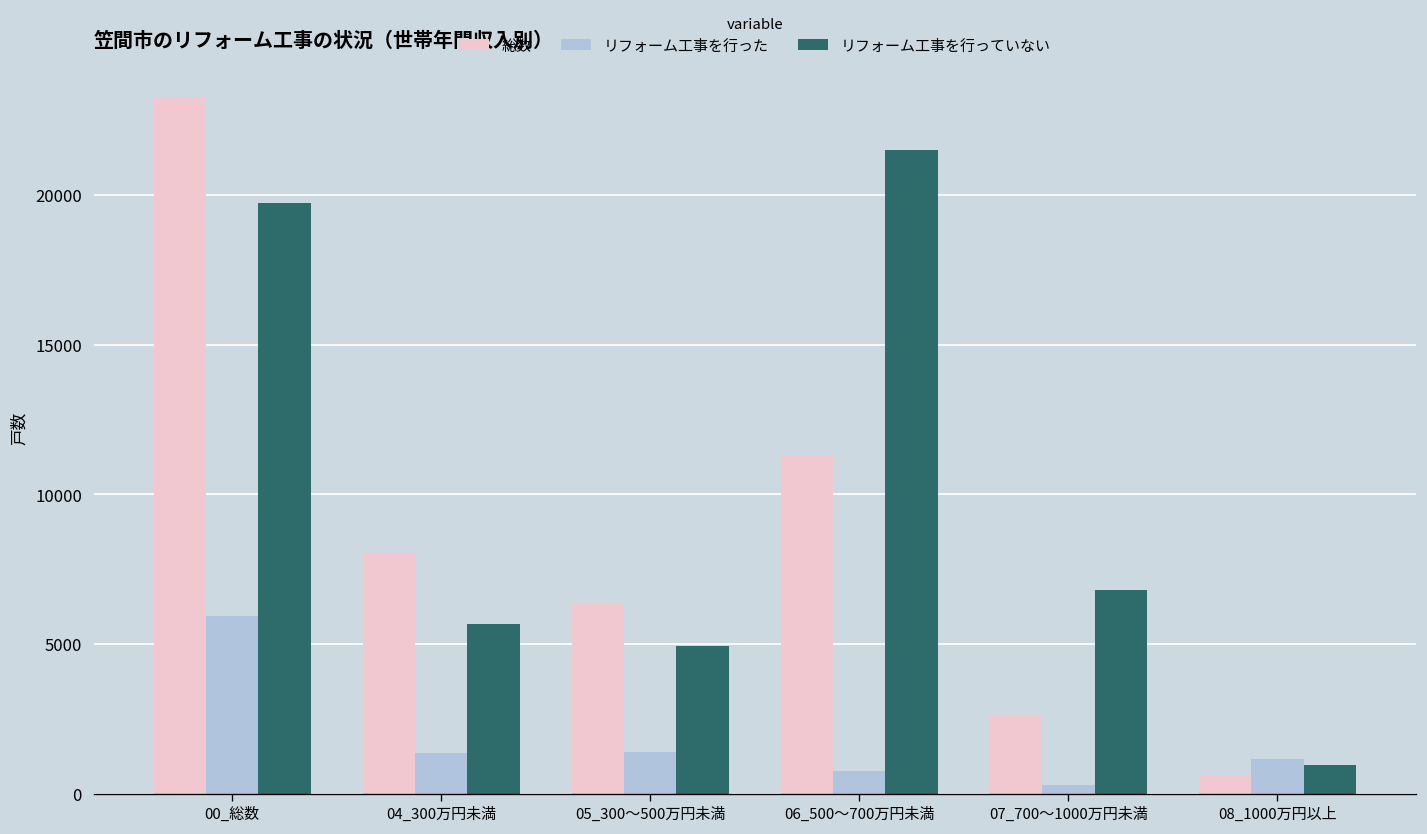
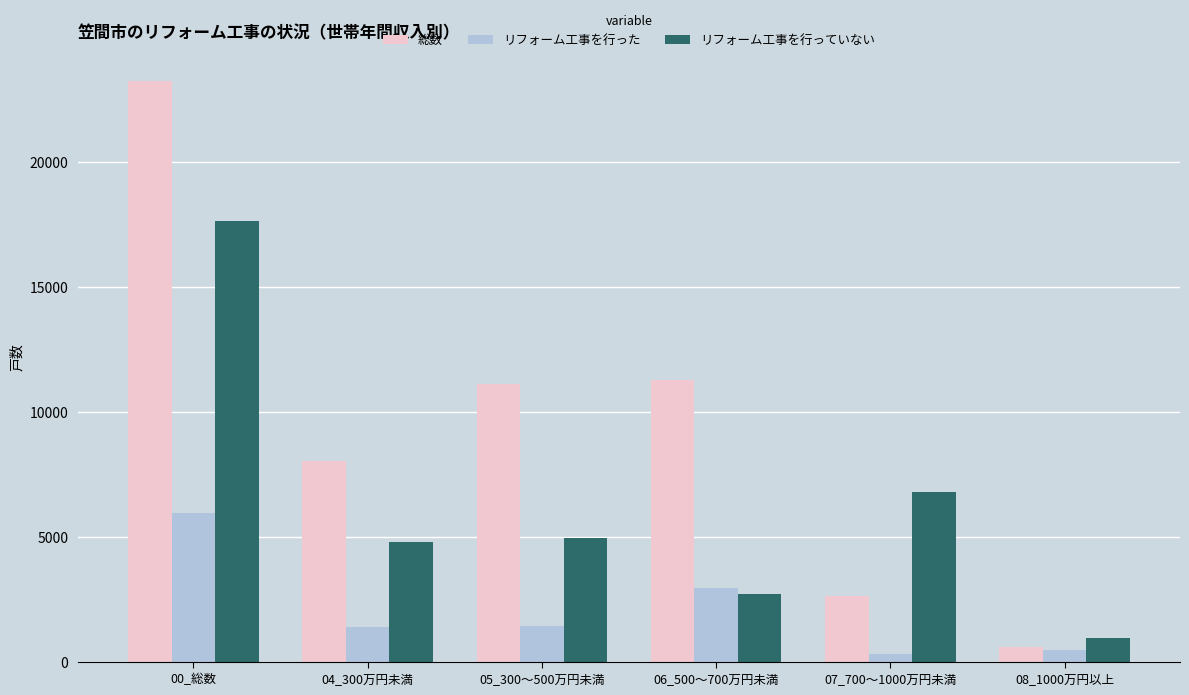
リフォーム工事を行っていない, 00_総数: 19700 -> 17600
リフォーム工事を行っていない, 04_300万円未満: 5700 -> 4800
総数, 05_300～500万円未満: 6400 -> 11100
リフォーム工事を行った, 06_500～700万円未満: 800 -> 2900
リフォーム工事を行っていない, 06_500～700万円未満: 21500 -> 2700
リフォーム工事を行った, 08_1000万円以上: 1200 -> 500
